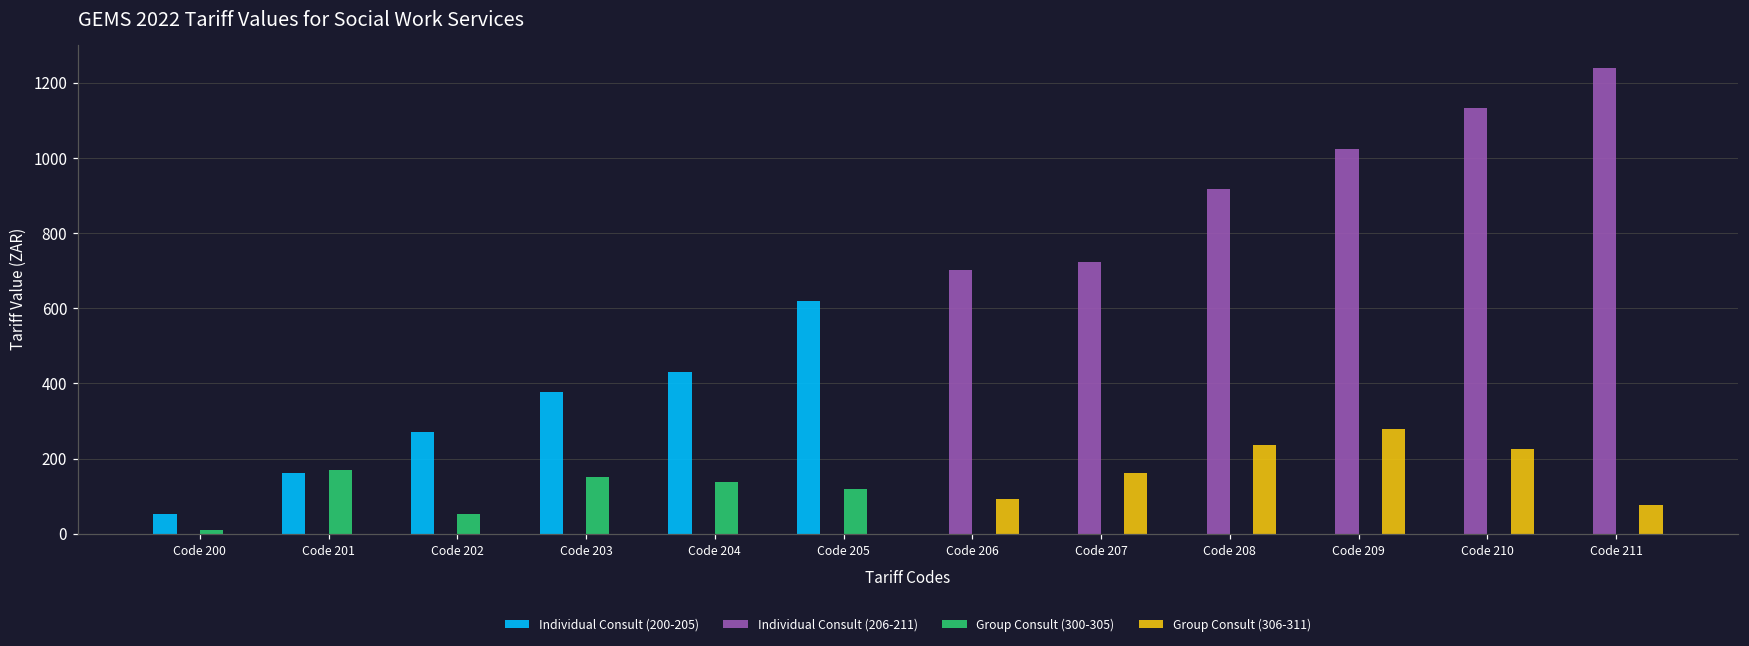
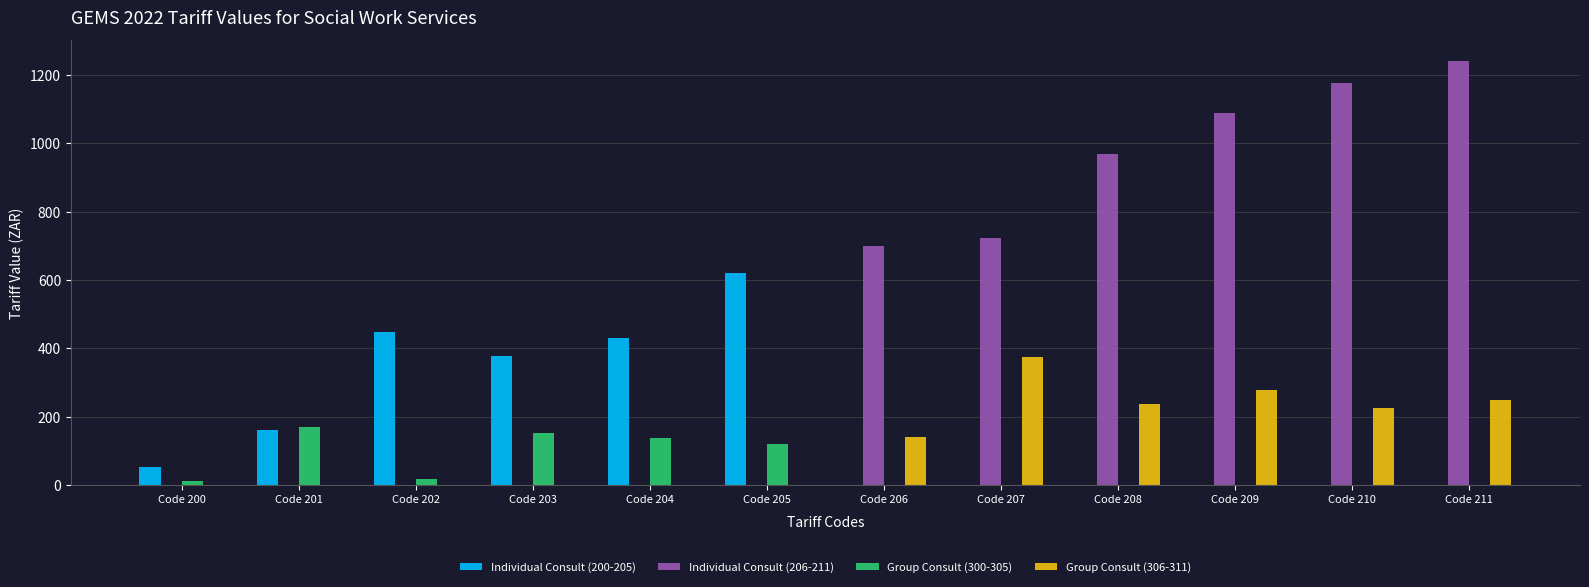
Individual Consult (200-205), Code 202: 270 -> 450
Group Consult (300-305), Code 202: 50 -> 20
Group Consult (306-311), Code 206: 90 -> 140
Group Consult (306-311), Code 207: 160 -> 380
Individual Consult (206-211), Code 208: 920 -> 970
Individual Consult (206-211), Code 209: 1020 -> 1090
Individual Consult (206-211), Code 210: 1130 -> 1180
Group Consult (306-311), Code 211: 80 -> 250
